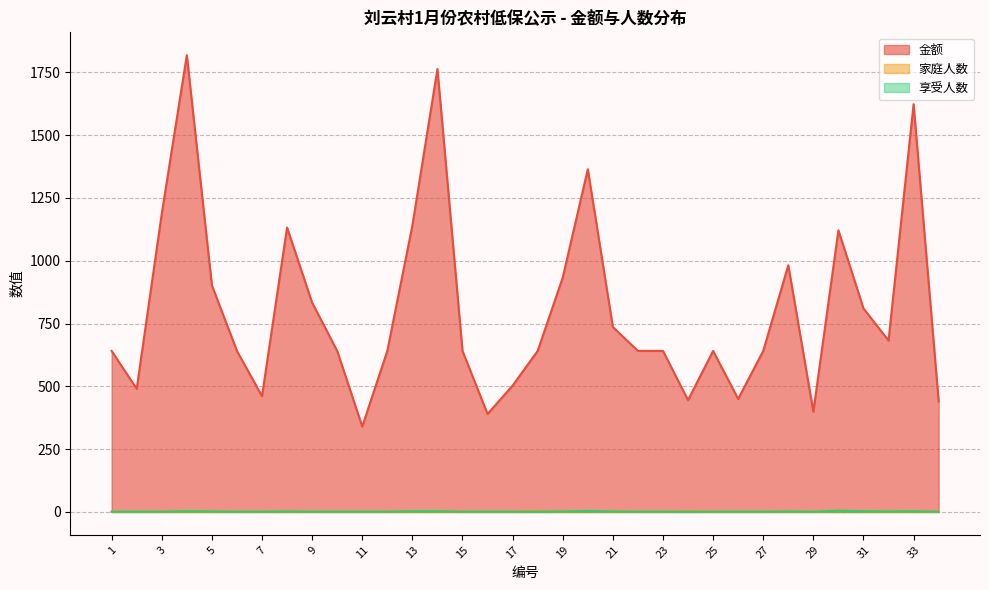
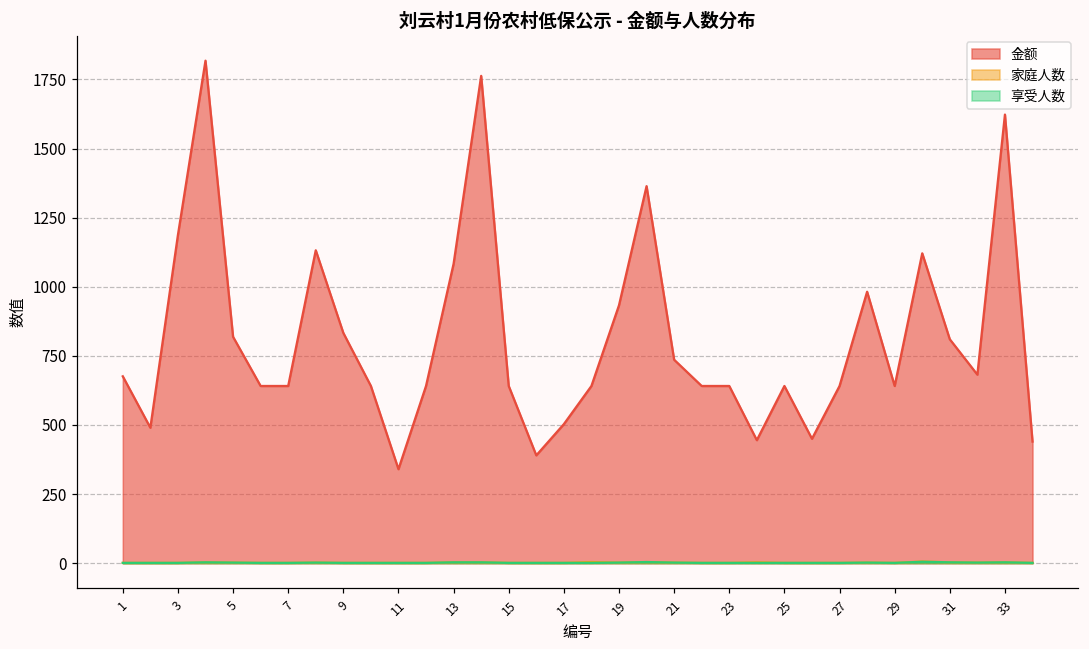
金额, 1: 640 -> 680
金额, 5: 900 -> 820
金额, 7: 460 -> 640
金额, 13: 1140 -> 1080
金额, 29: 400 -> 640
